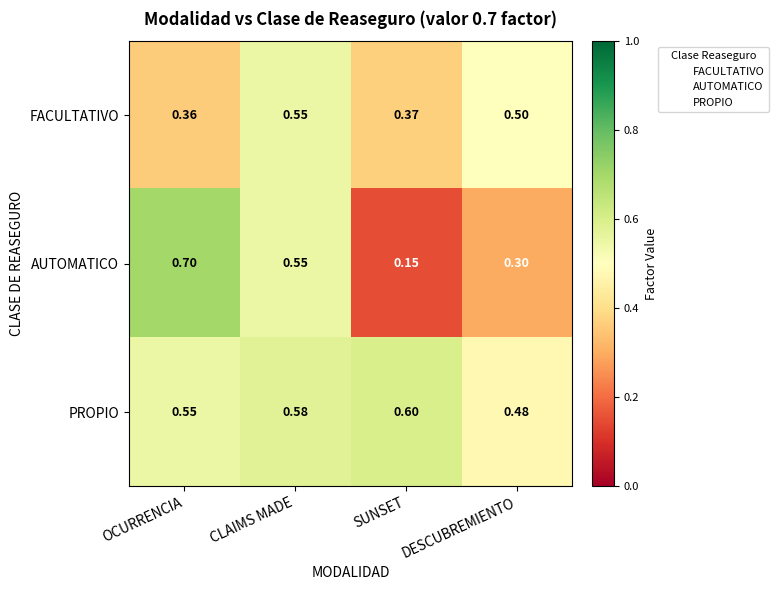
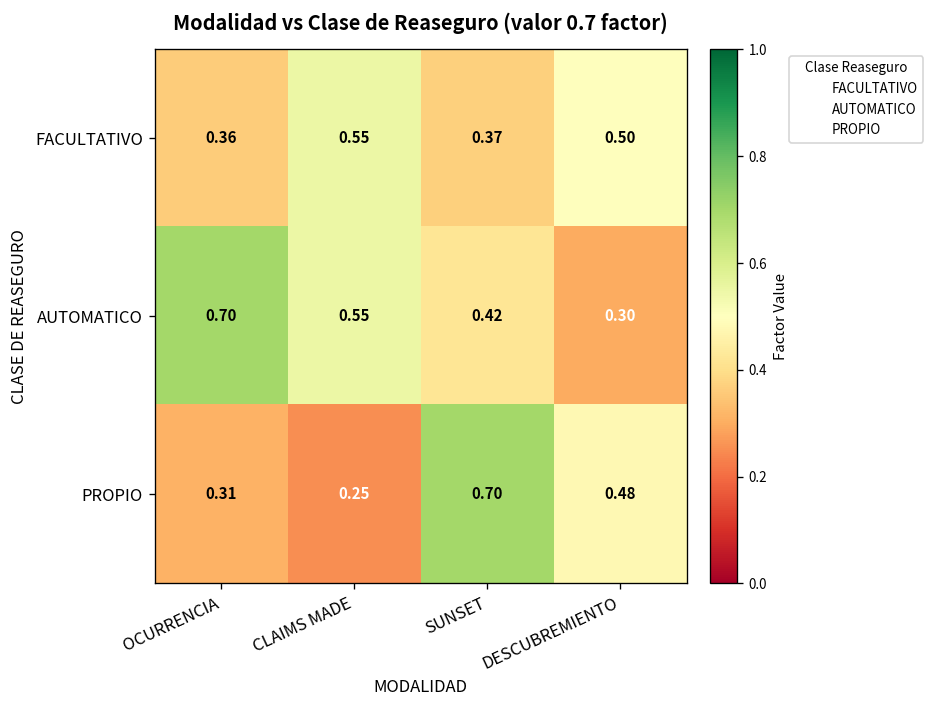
AUTOMATICO, SUNSET: 0.15 -> 0.42
PROPIO, OCURRENCIA: 0.55 -> 0.31
PROPIO, CLAIMS MADE: 0.58 -> 0.25
PROPIO, SUNSET: 0.60 -> 0.70
